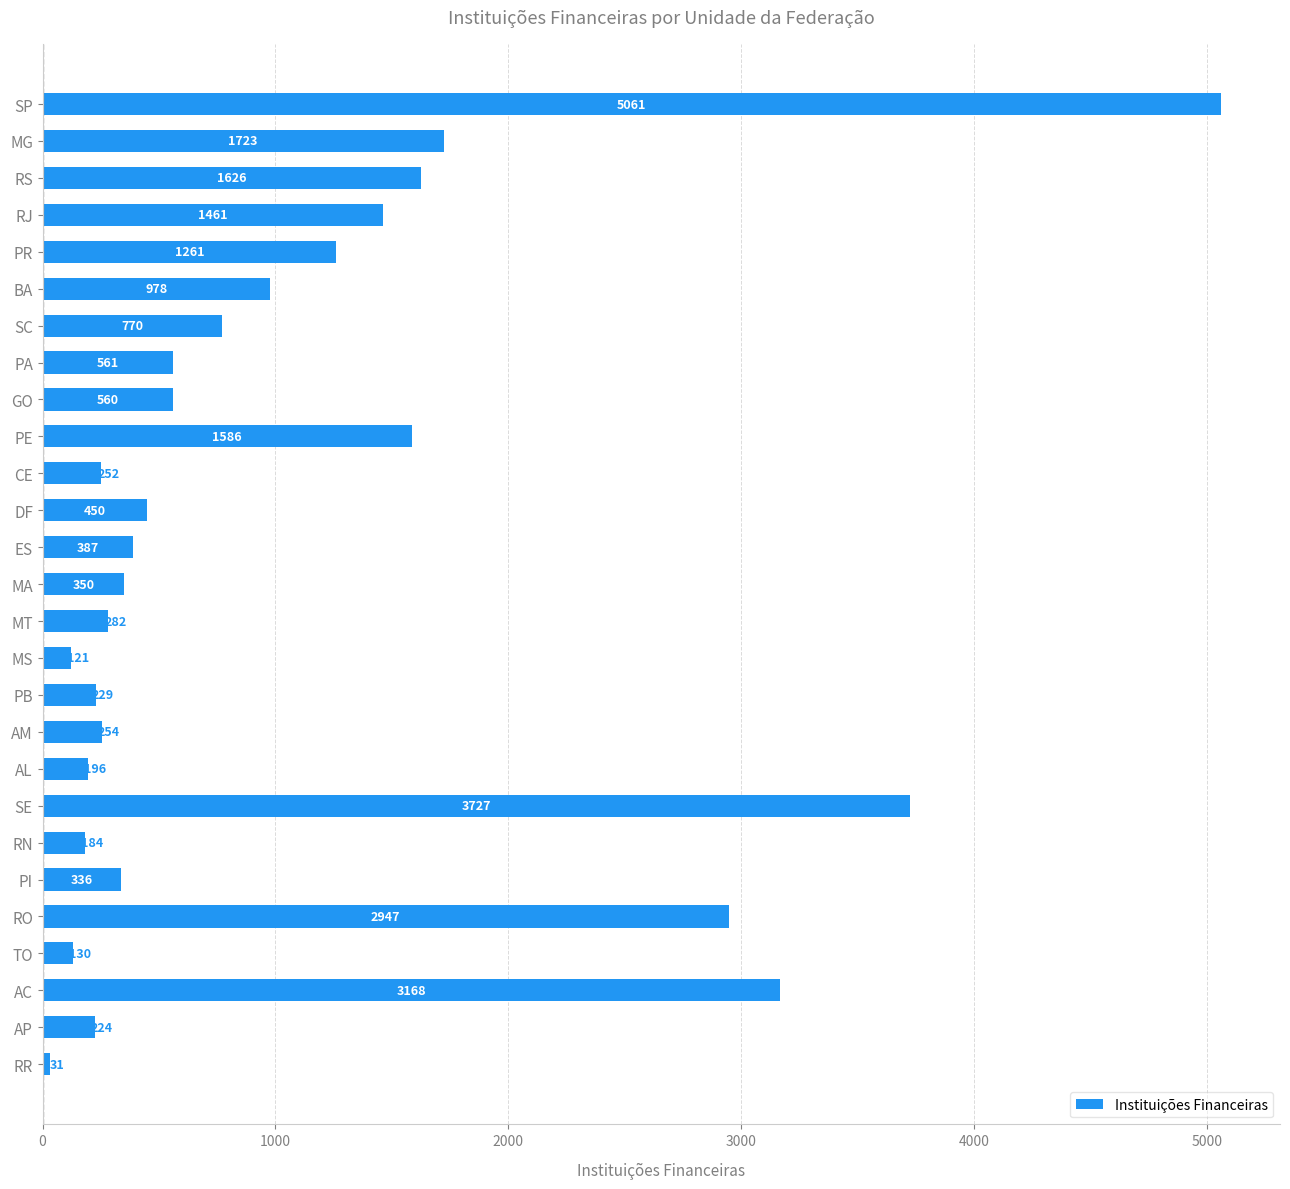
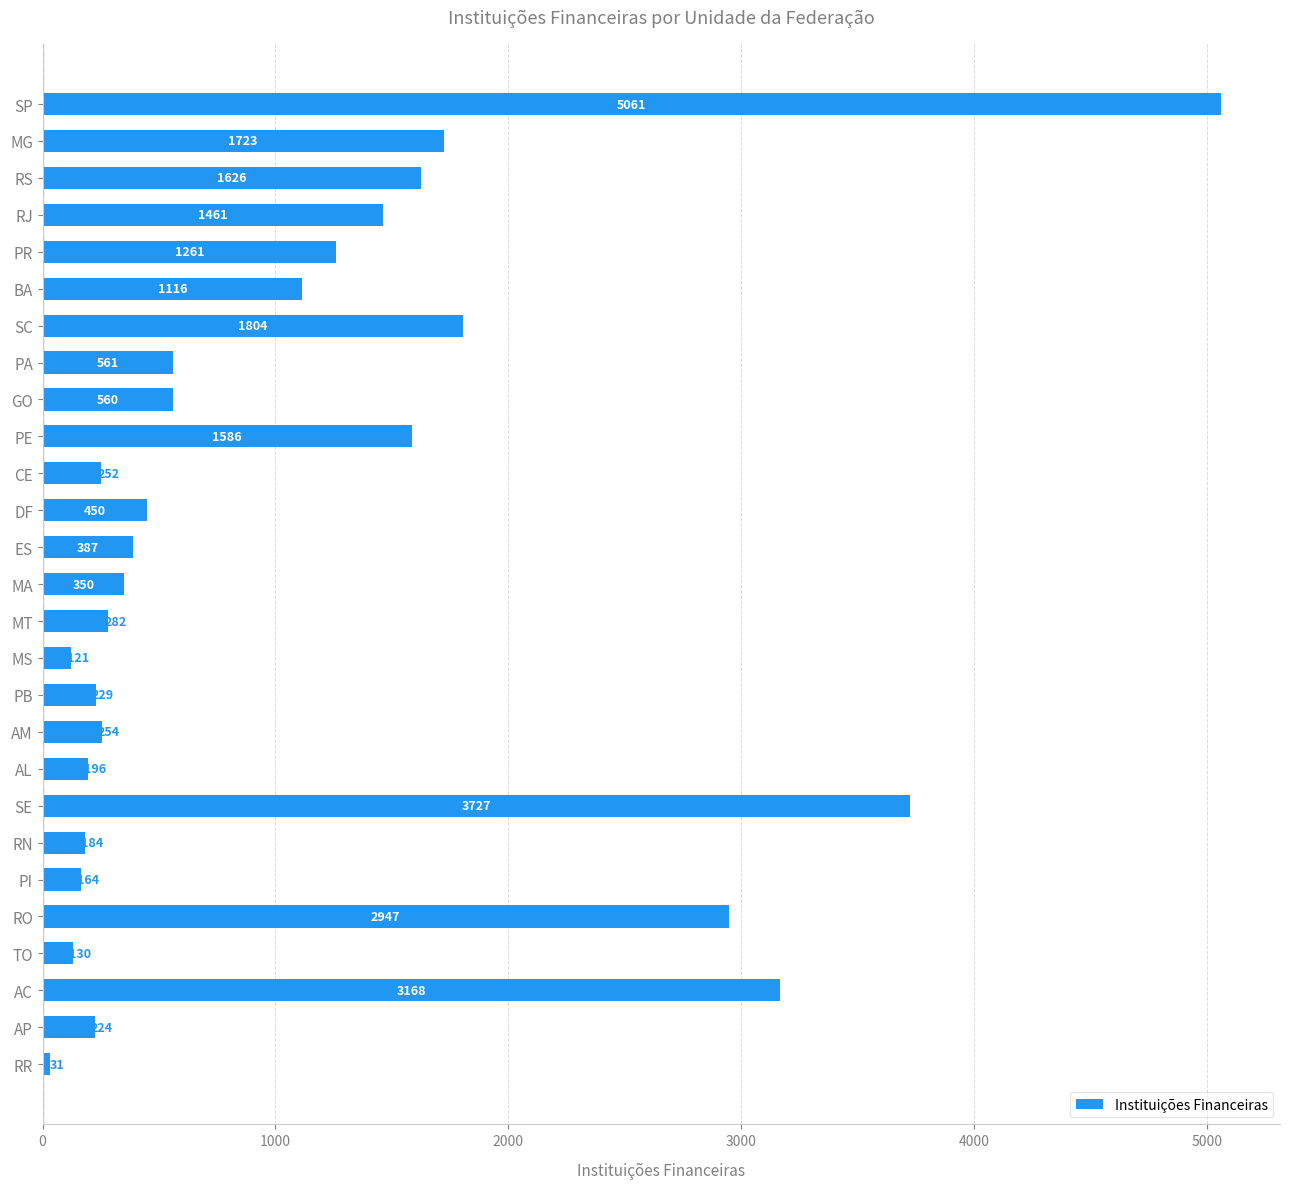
BA: 978 -> 1116
SC: 770 -> 1804
PI: 336 -> 164
